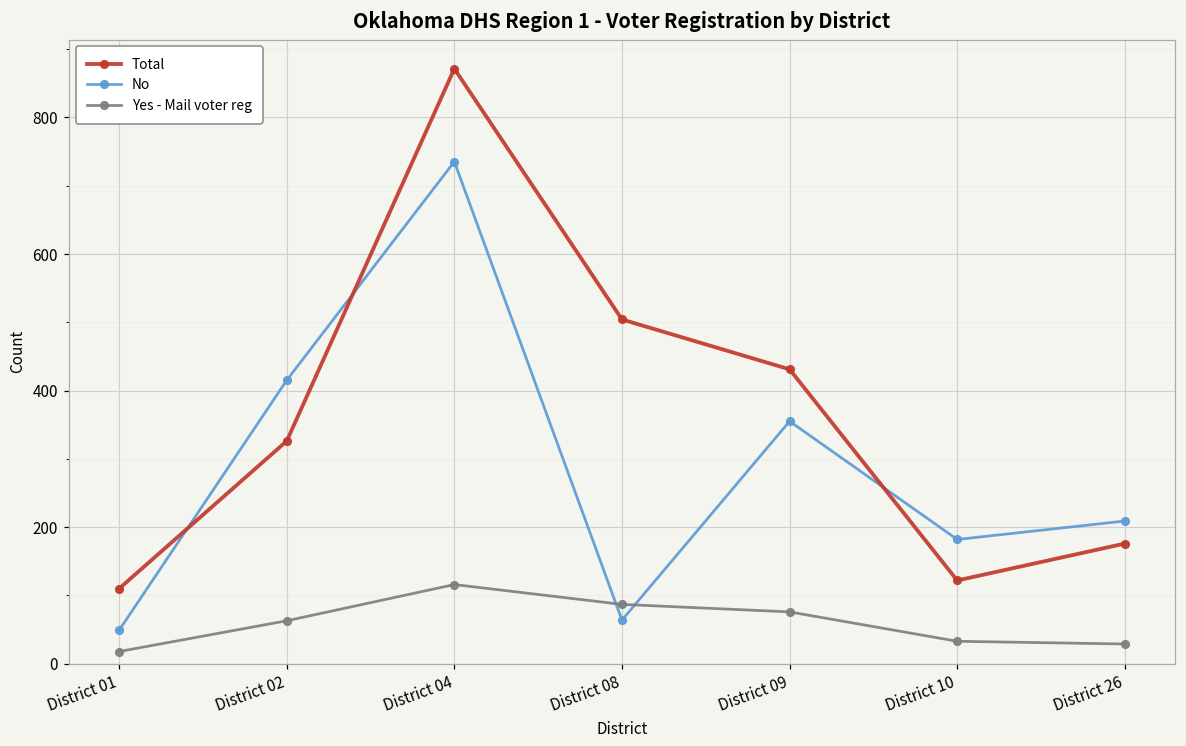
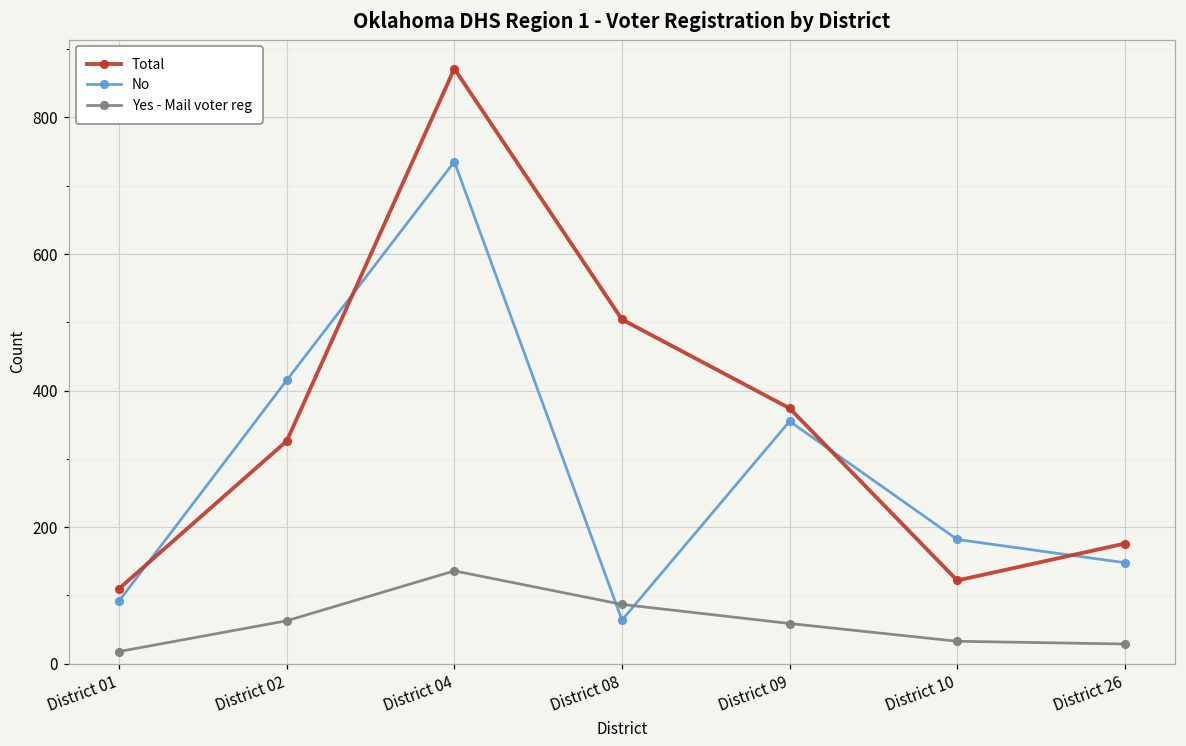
No, District 01: 50 -> 90
Yes - Mail voter reg, District 04: 120 -> 140
Total, District 09: 430 -> 370
Yes - Mail voter reg, District 09: 80 -> 60
No, District 26: 210 -> 150
